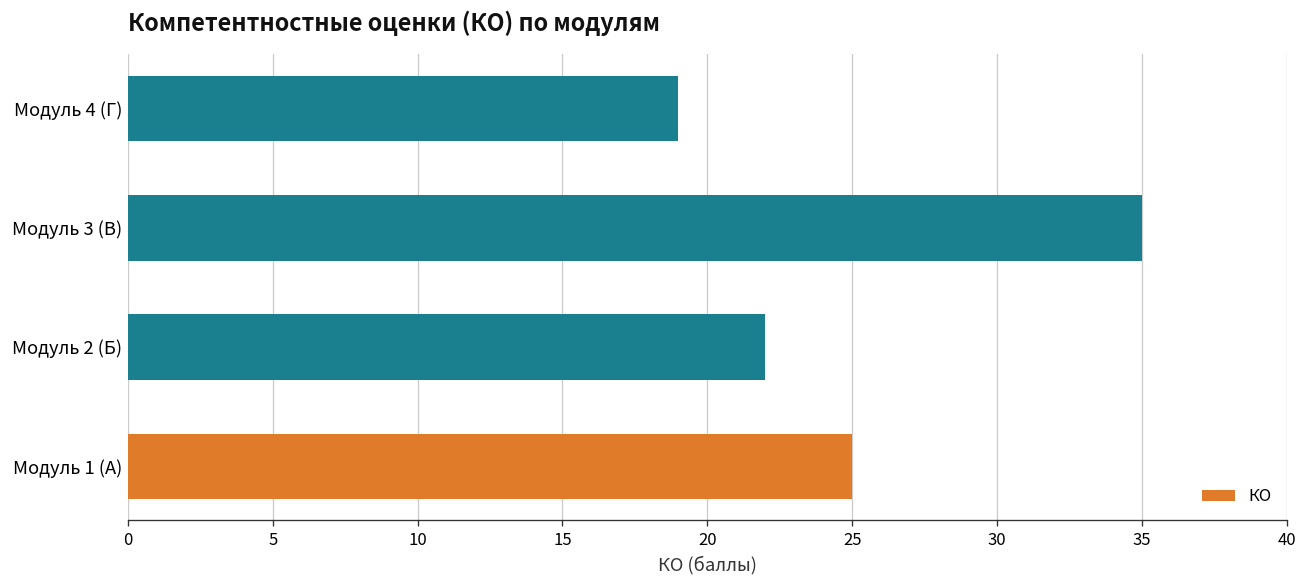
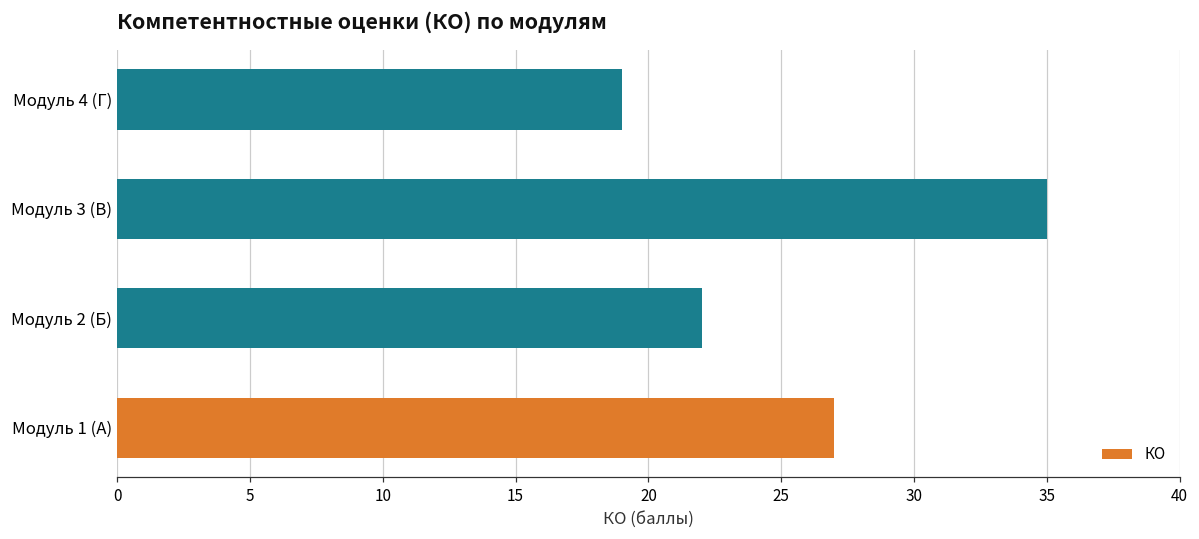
Модуль 1 (А): 25 -> 27
